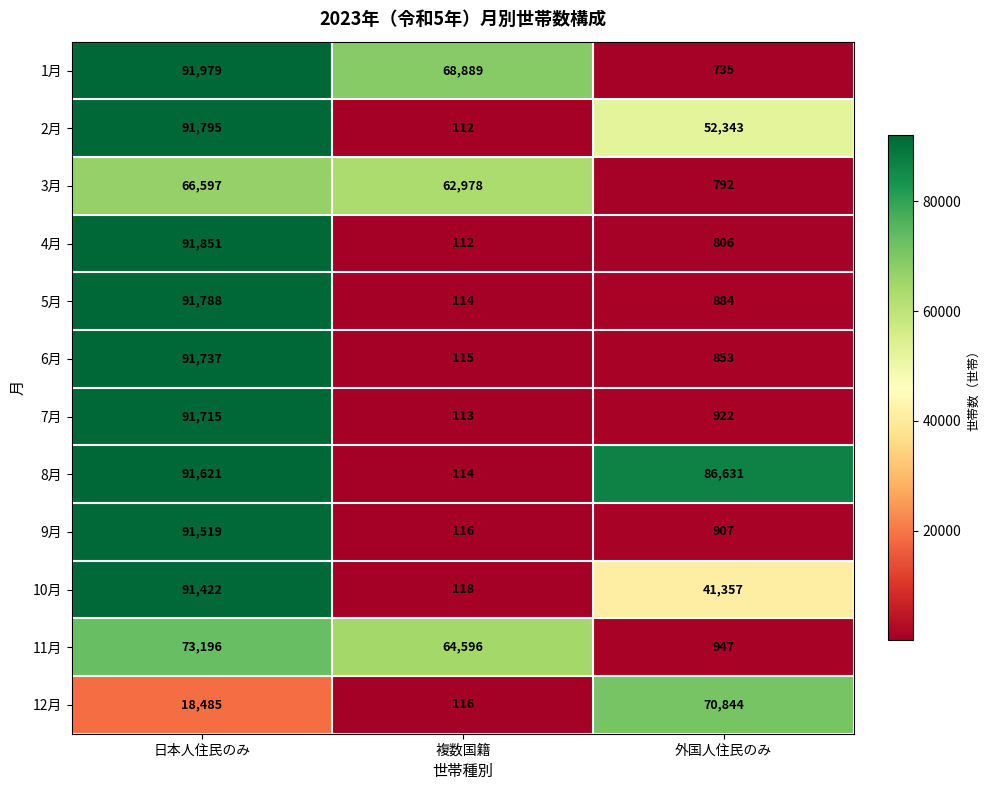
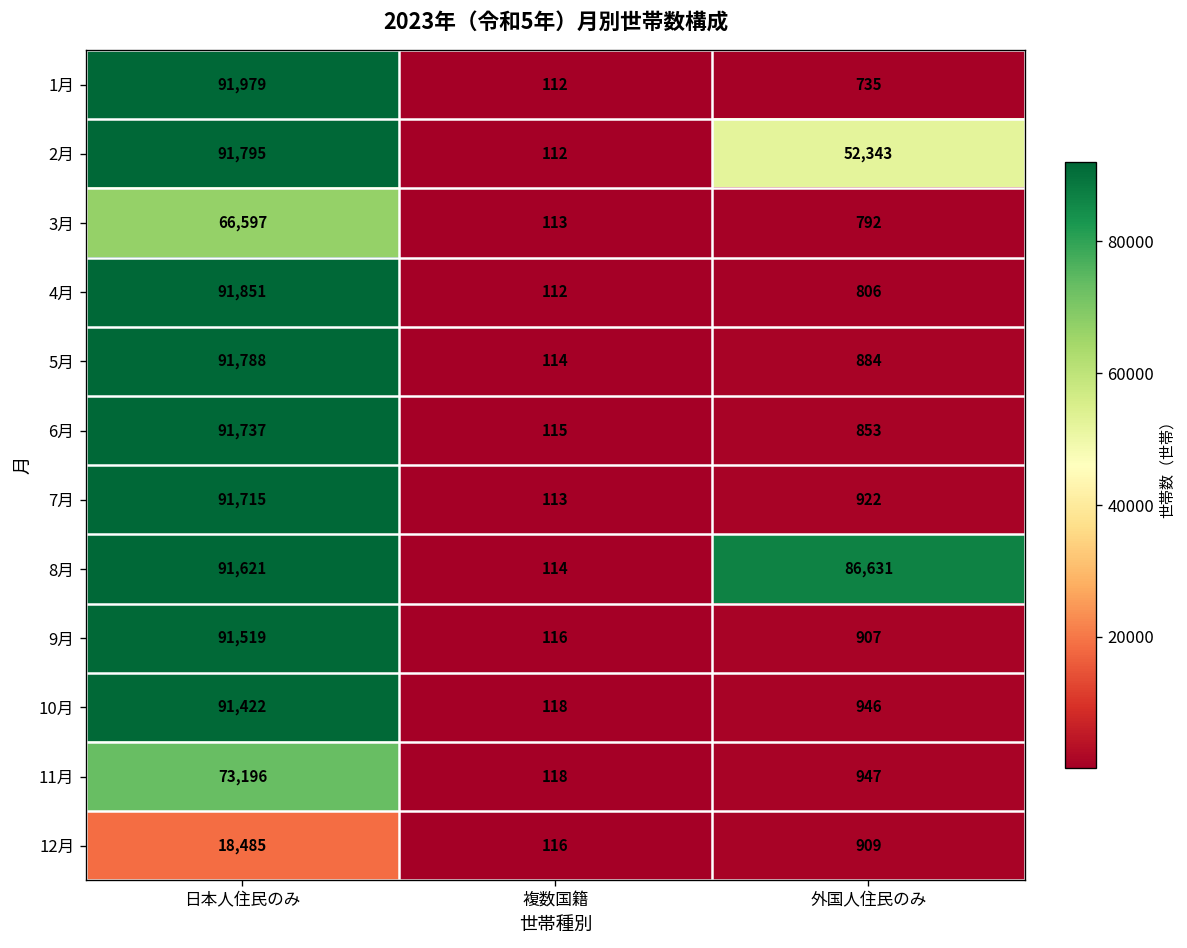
1月, 複数国籍: 68,889 -> 112
3月, 複数国籍: 62,978 -> 113
10月, 外国人住民のみ: 41,357 -> 946
11月, 複数国籍: 64,596 -> 118
12月, 外国人住民のみ: 70,844 -> 909
